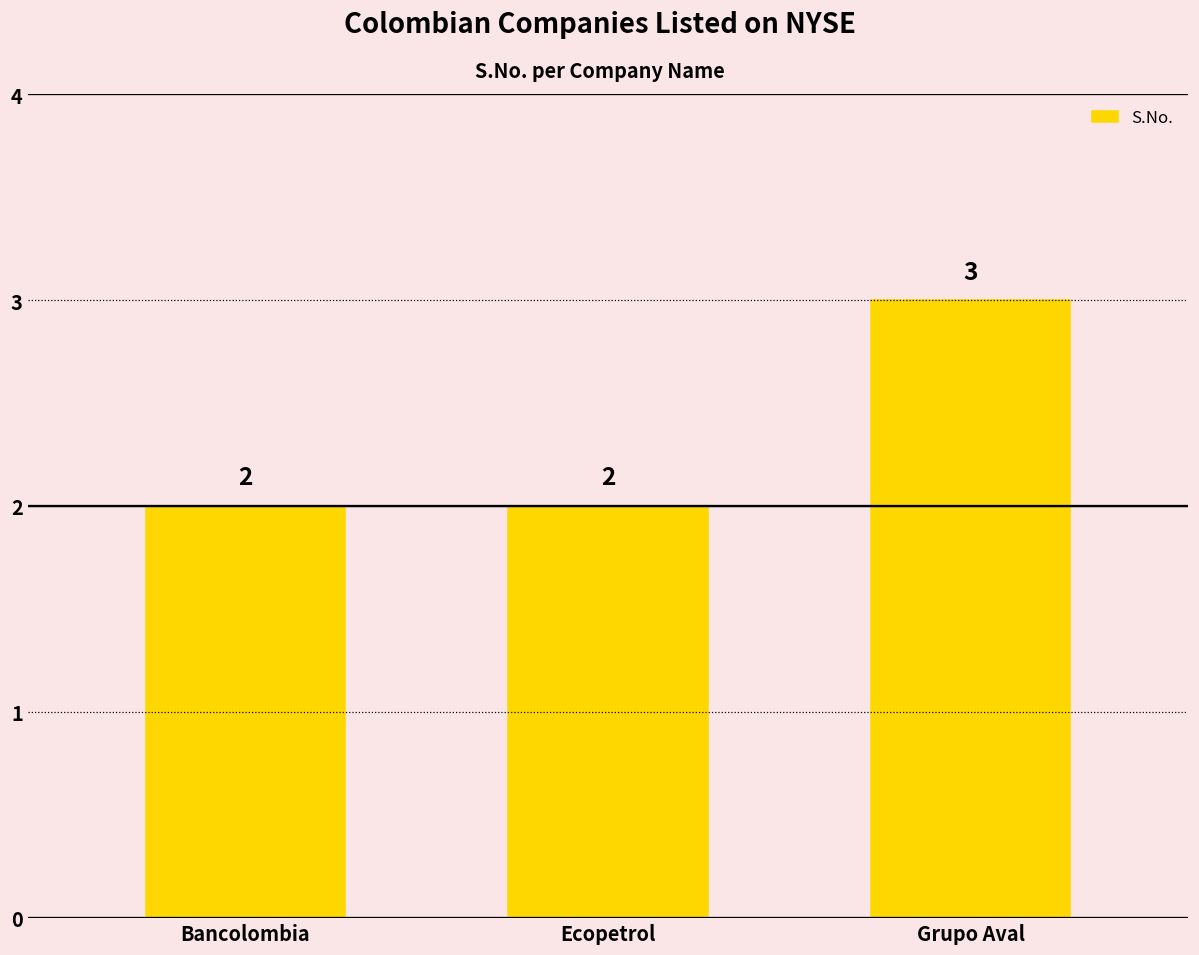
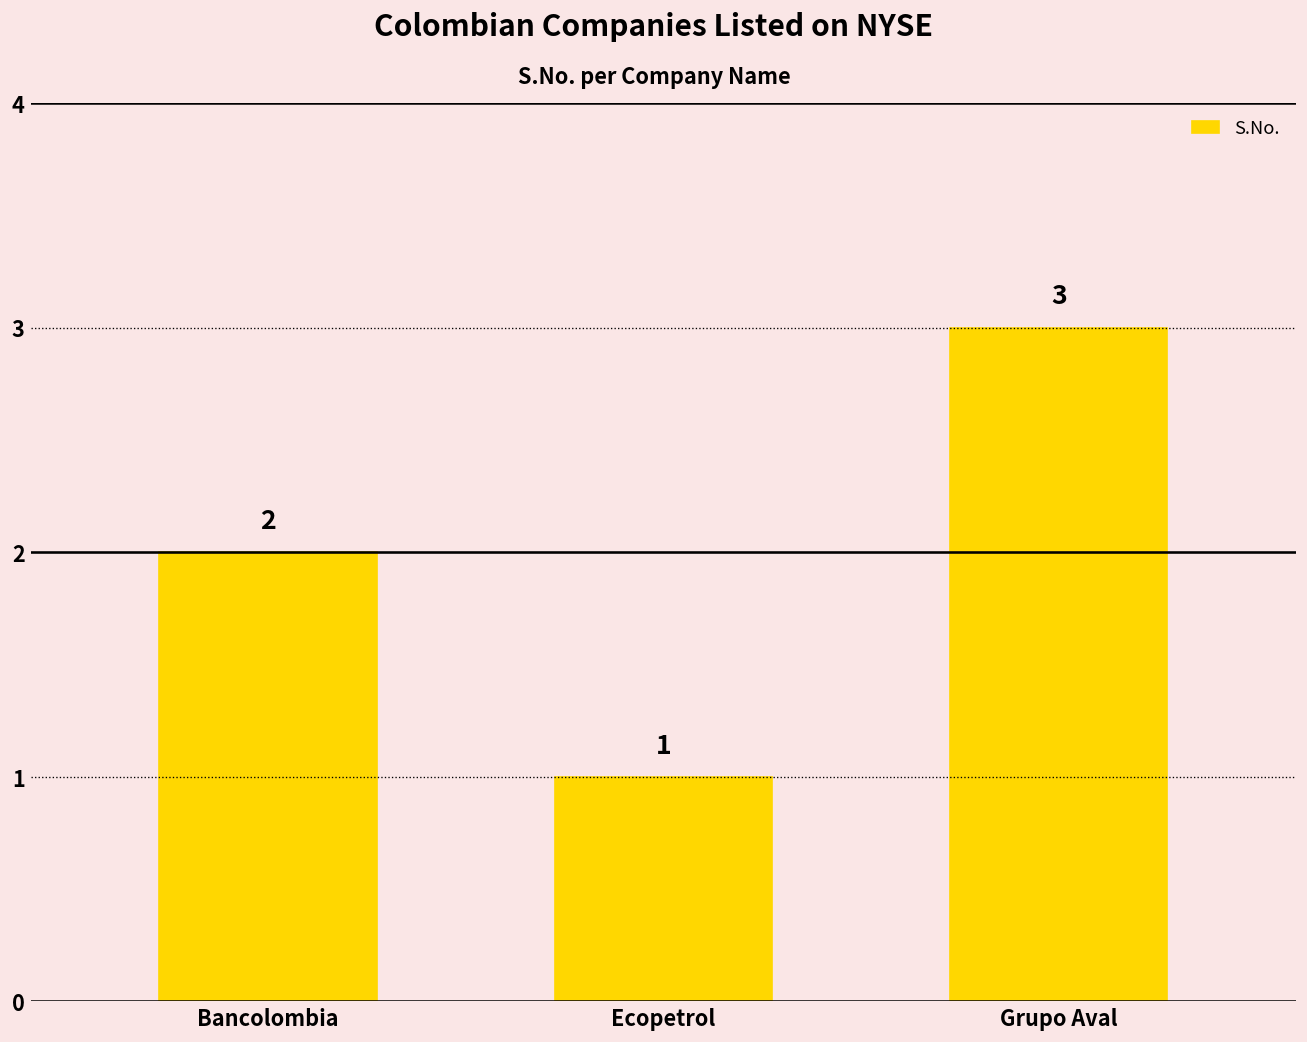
Ecopetrol: 2 -> 1
